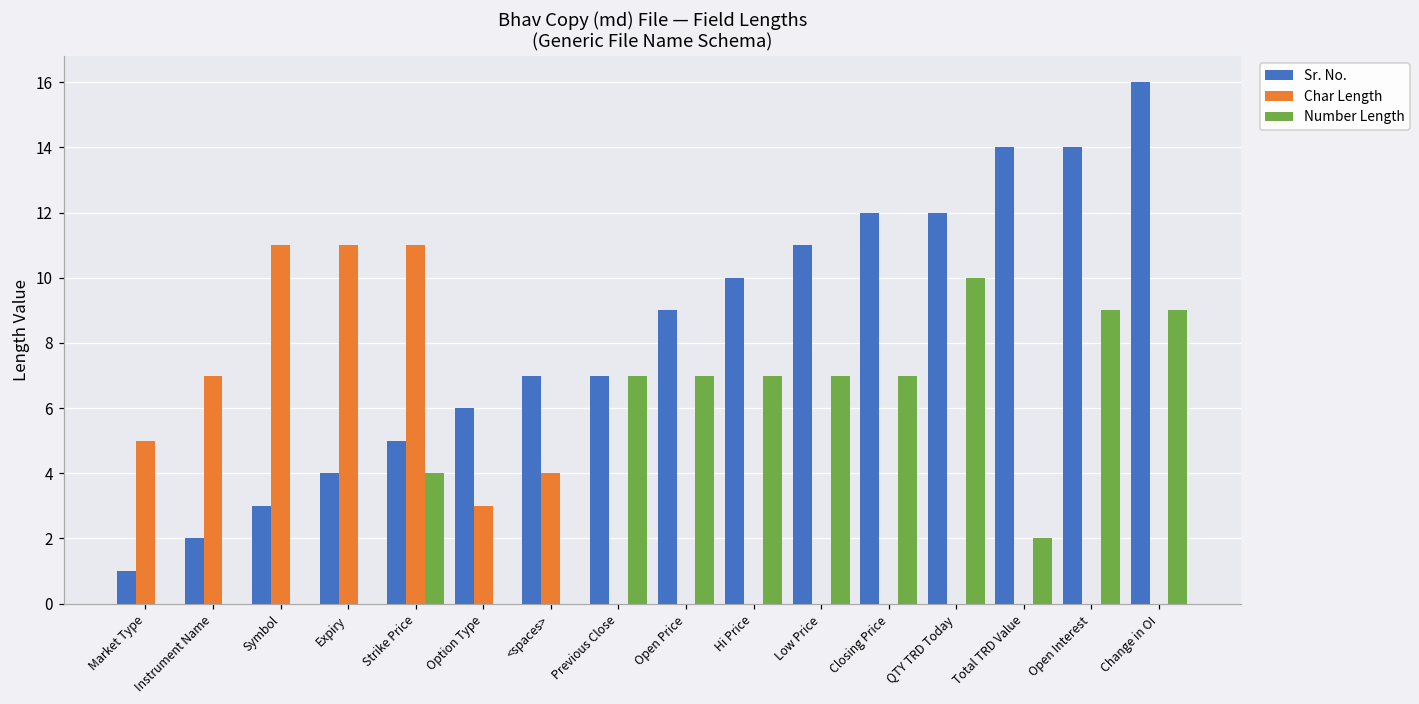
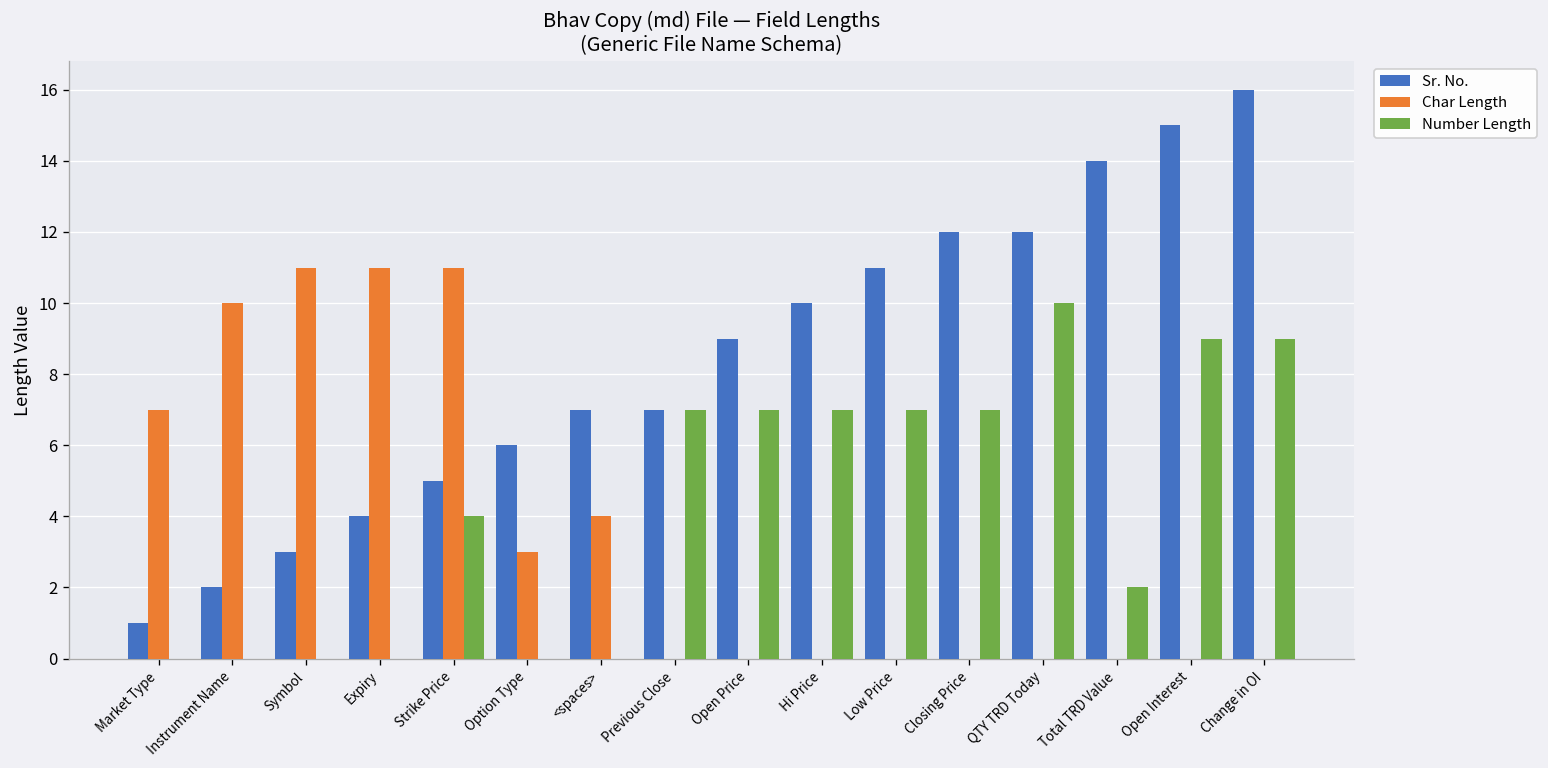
Char Length, Market Type: 5 -> 7
Char Length, Instrument Name: 7 -> 10
Sr. No., Open Interest: 14 -> 15
